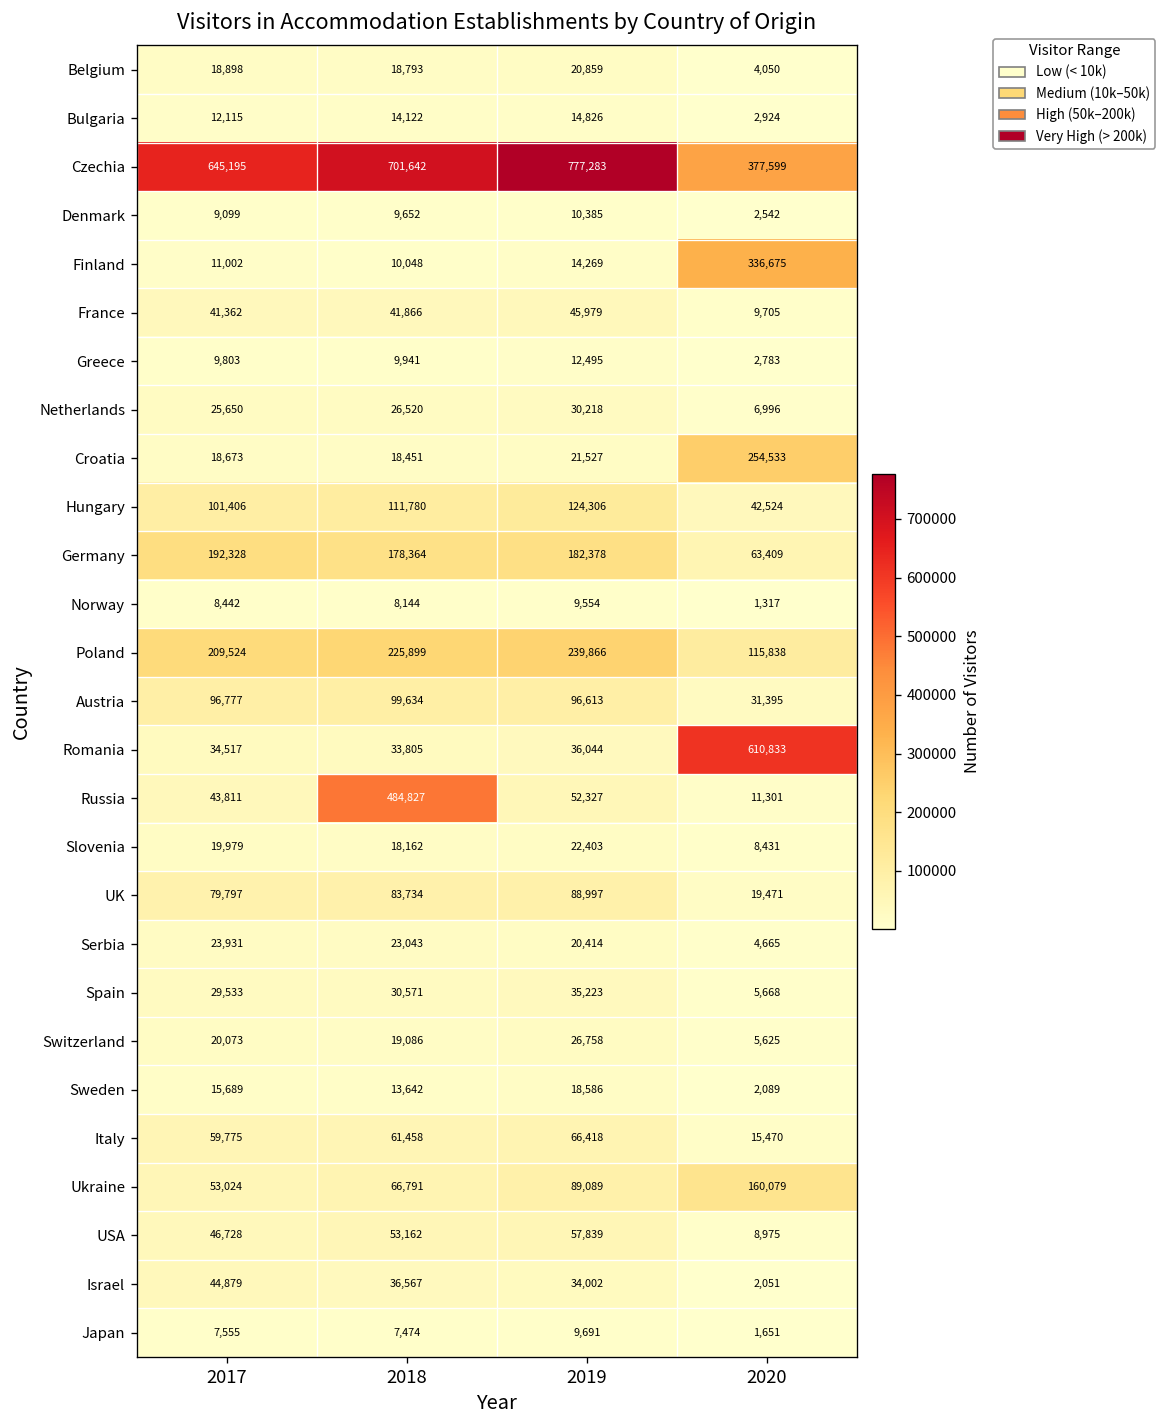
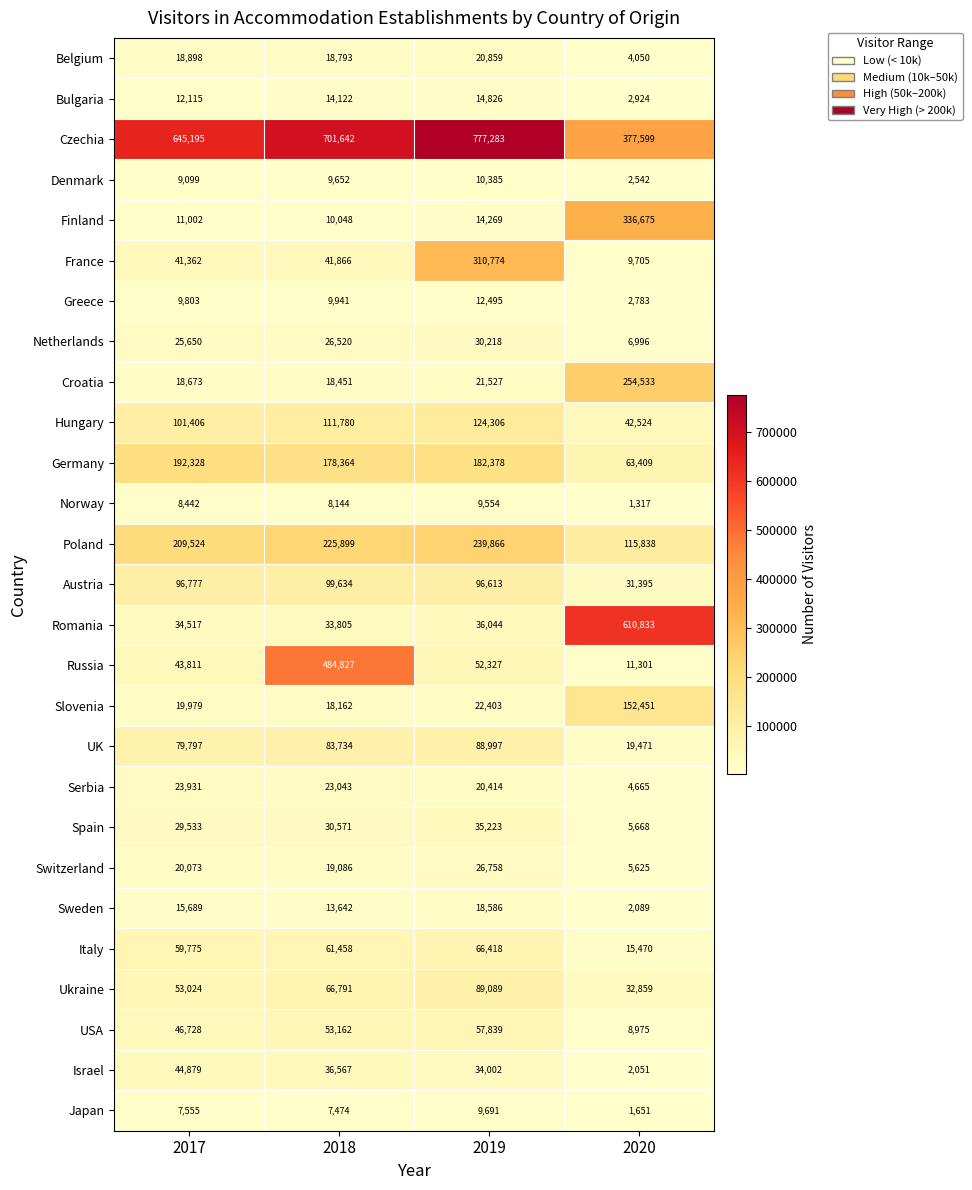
France, 2019: 45,979 -> 310,774
Slovenia, 2020: 8,431 -> 152,451
Ukraine, 2020: 160,079 -> 32,859
